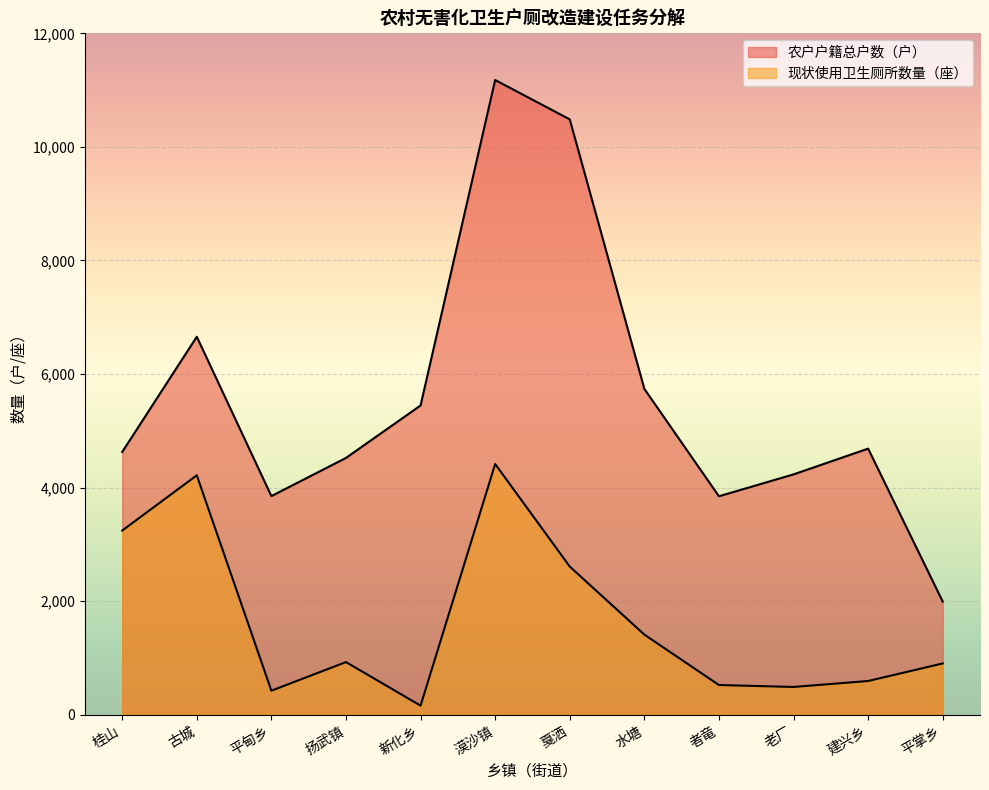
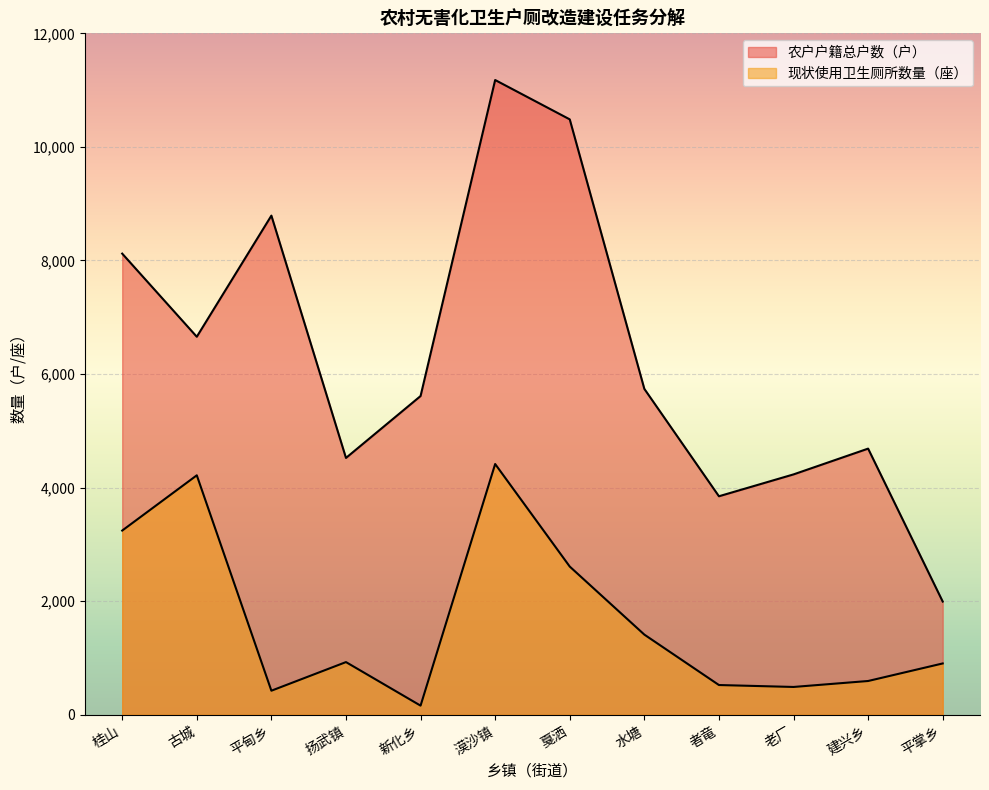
农户户籍总户数（户）, 桂山: 4,600 -> 8,100
农户户籍总户数（户）, 平甸乡: 3,900 -> 8,800
农户户籍总户数（户）, 新化乡: 5,400 -> 5,600
